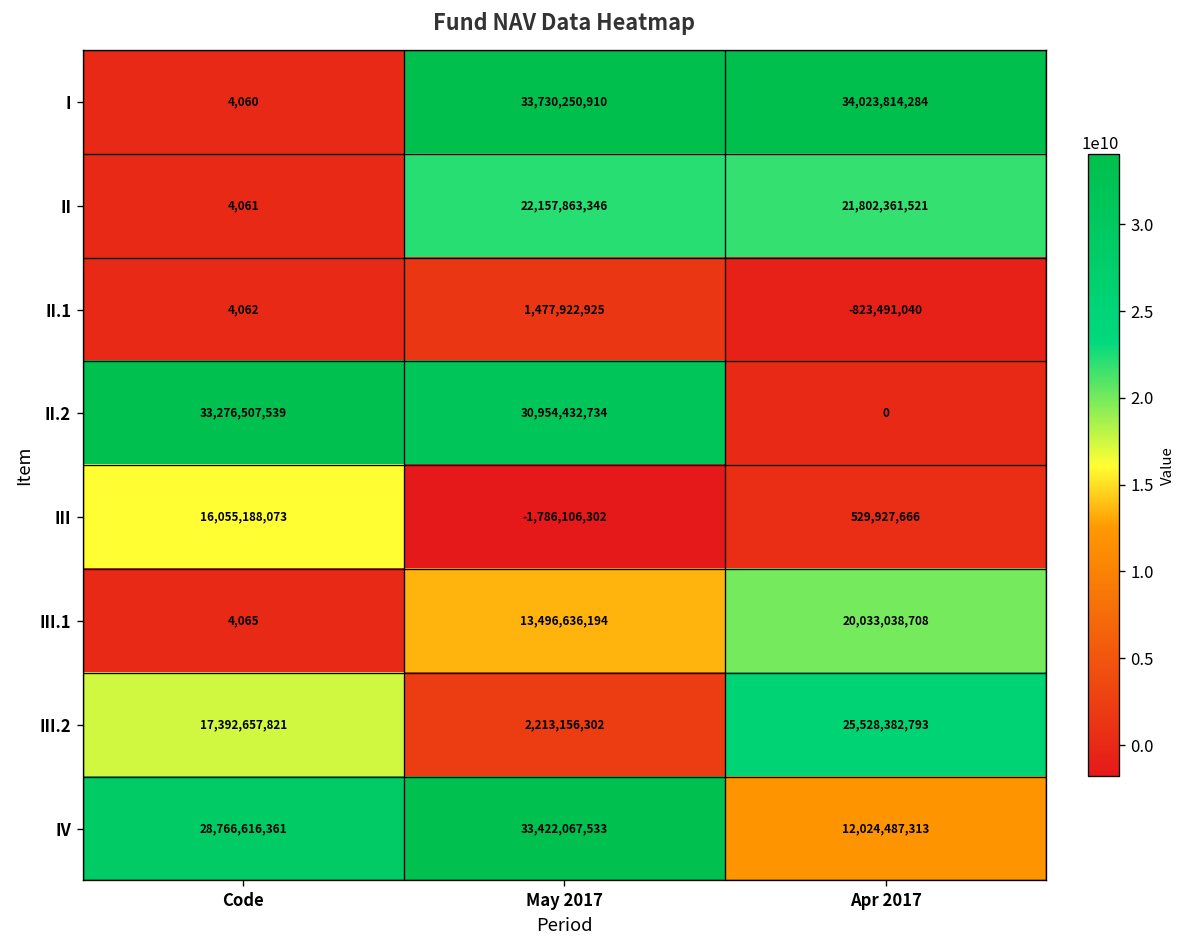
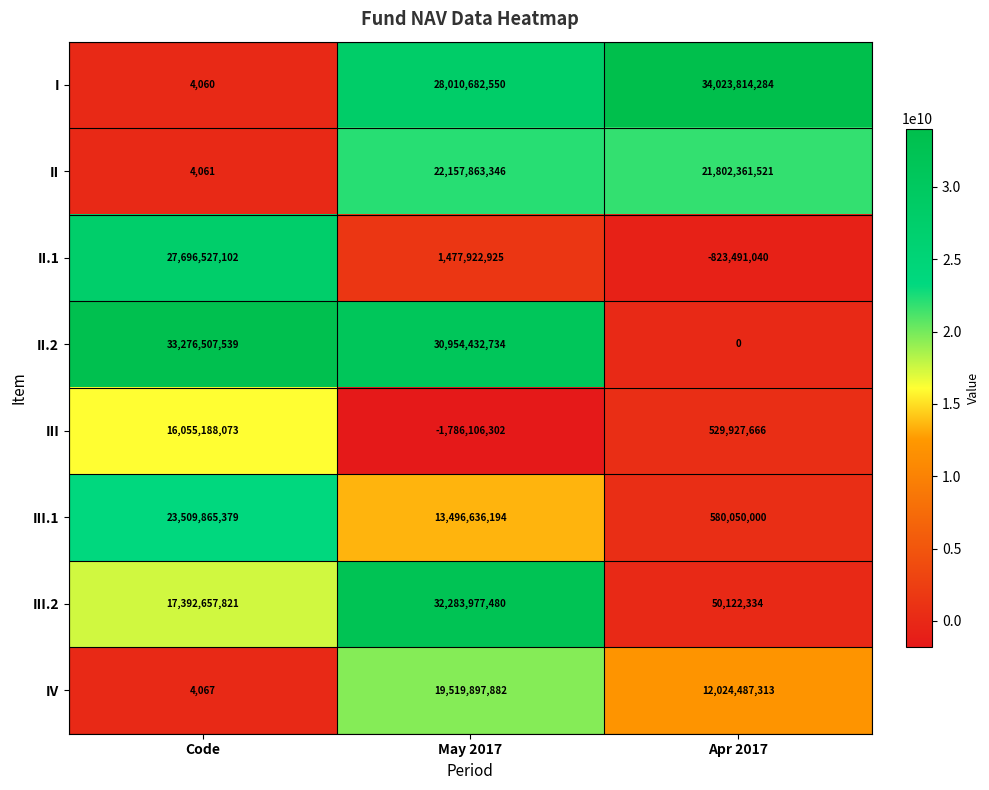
I, May 2017: 33,730,250,910 -> 28,010,682,550
II.1, Code: 4,062 -> 27,696,527,102
III.1, Code: 4,065 -> 23,509,865,379
III.1, Apr 2017: 20,033,038,708 -> 580,050,000
III.2, May 2017: 2,213,156,302 -> 32,283,977,480
III.2, Apr 2017: 25,528,382,793 -> 50,122,334
IV, Code: 28,766,616,361 -> 4,067
IV, May 2017: 33,422,067,533 -> 19,519,897,882
